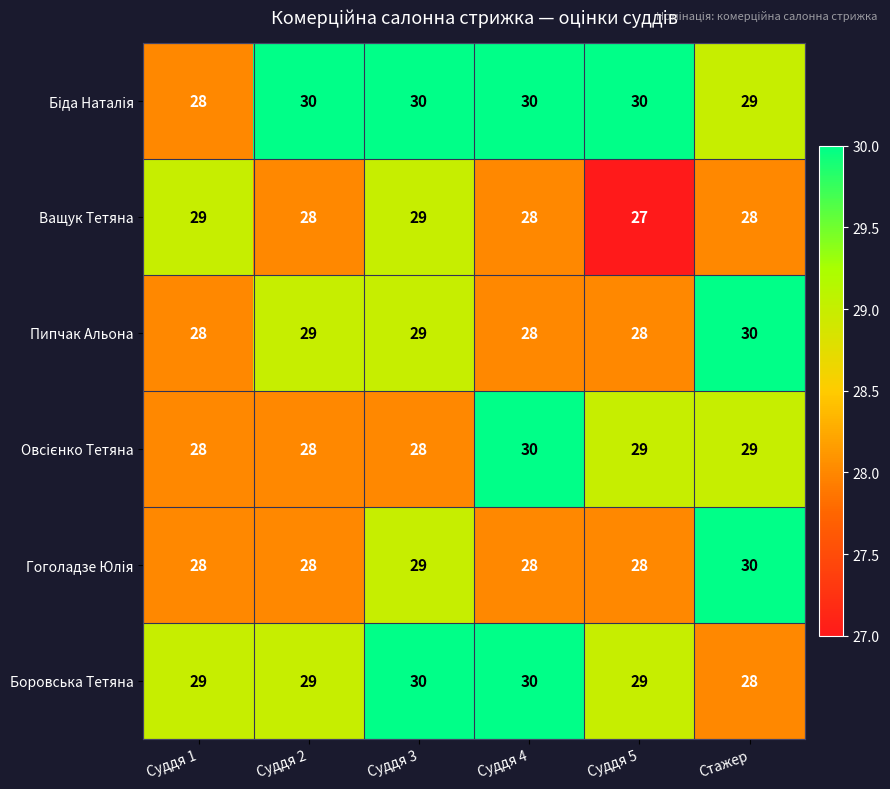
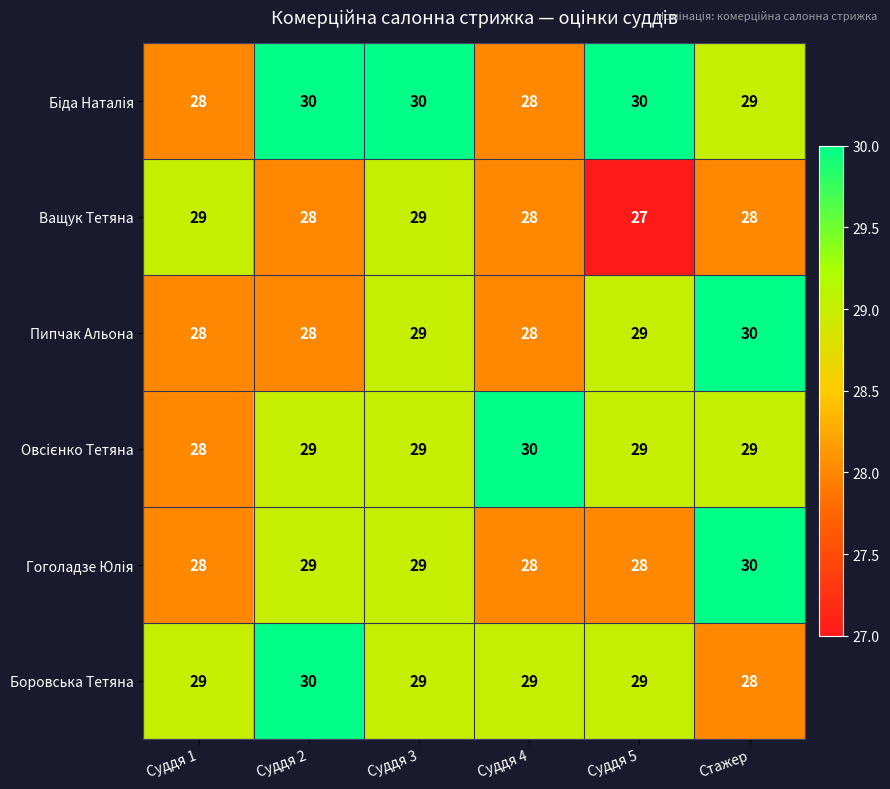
Біда Наталія, Суддя 4: 30 -> 28
Пипчак Альона, Суддя 2: 29 -> 28
Пипчак Альона, Суддя 5: 28 -> 29
Овсієнко Тетяна, Суддя 2: 28 -> 29
Овсієнко Тетяна, Суддя 3: 28 -> 29
Гоголадзе Юлія, Суддя 2: 28 -> 29
Боровська Тетяна, Суддя 2: 29 -> 30
Боровська Тетяна, Суддя 3: 30 -> 29
Боровська Тетяна, Суддя 4: 30 -> 29
